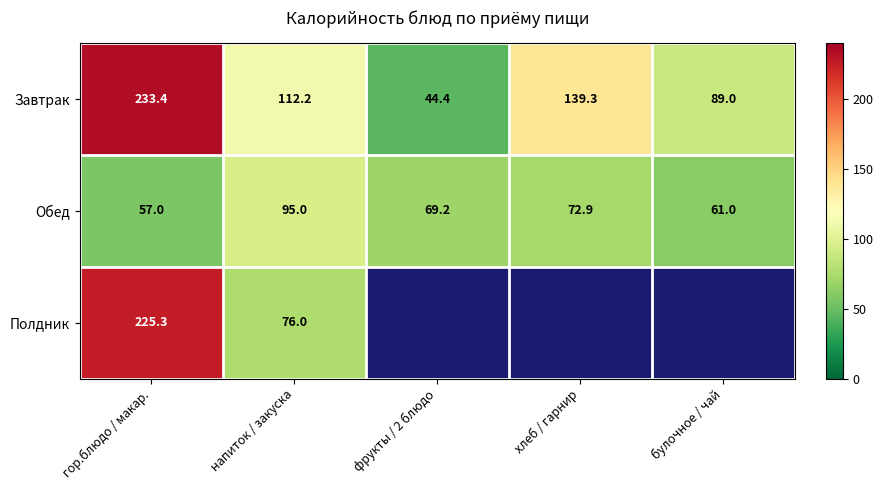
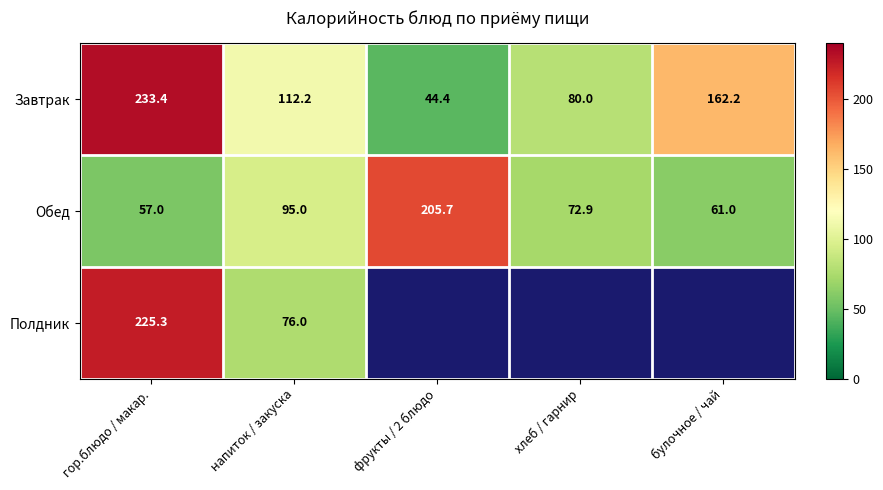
Завтрак, хлеб / гарнир: 139.3 -> 80.0
Завтрак, булочное / чай: 89.0 -> 162.2
Обед, фрукты / 2 блюдо: 69.2 -> 205.7
